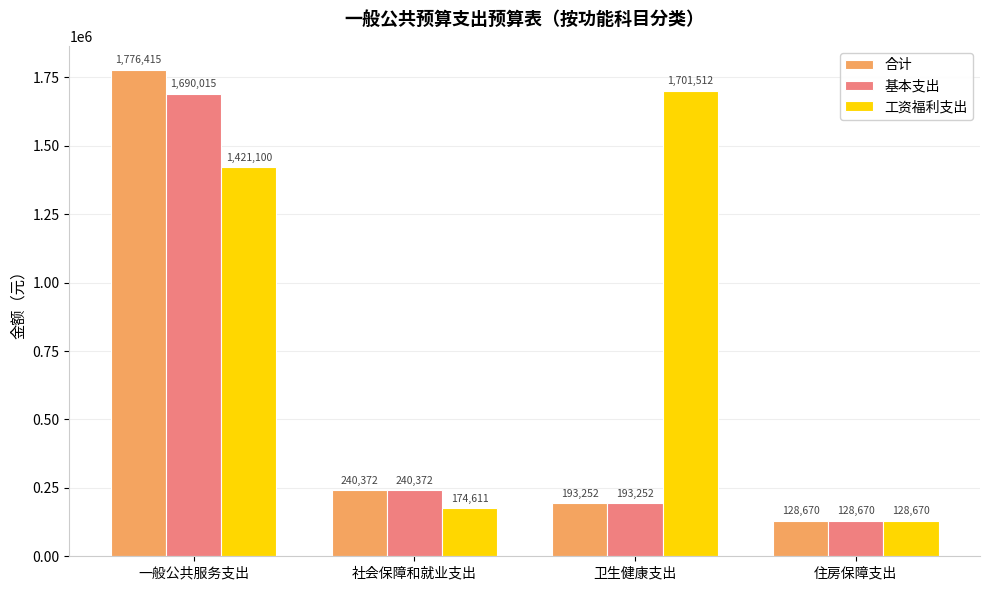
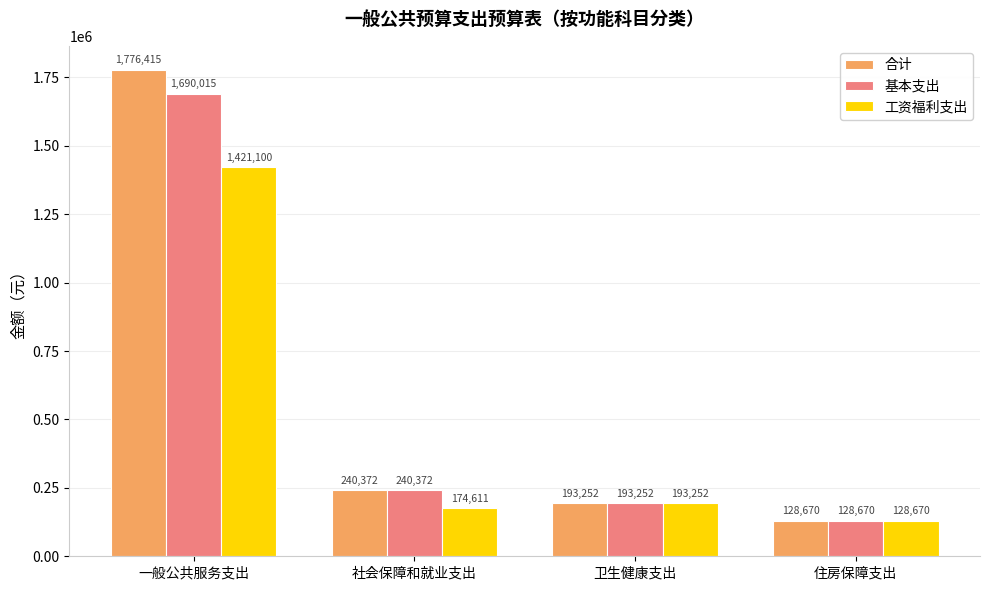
工资福利支出, 卫生健康支出: 1,701,512 -> 193,252
